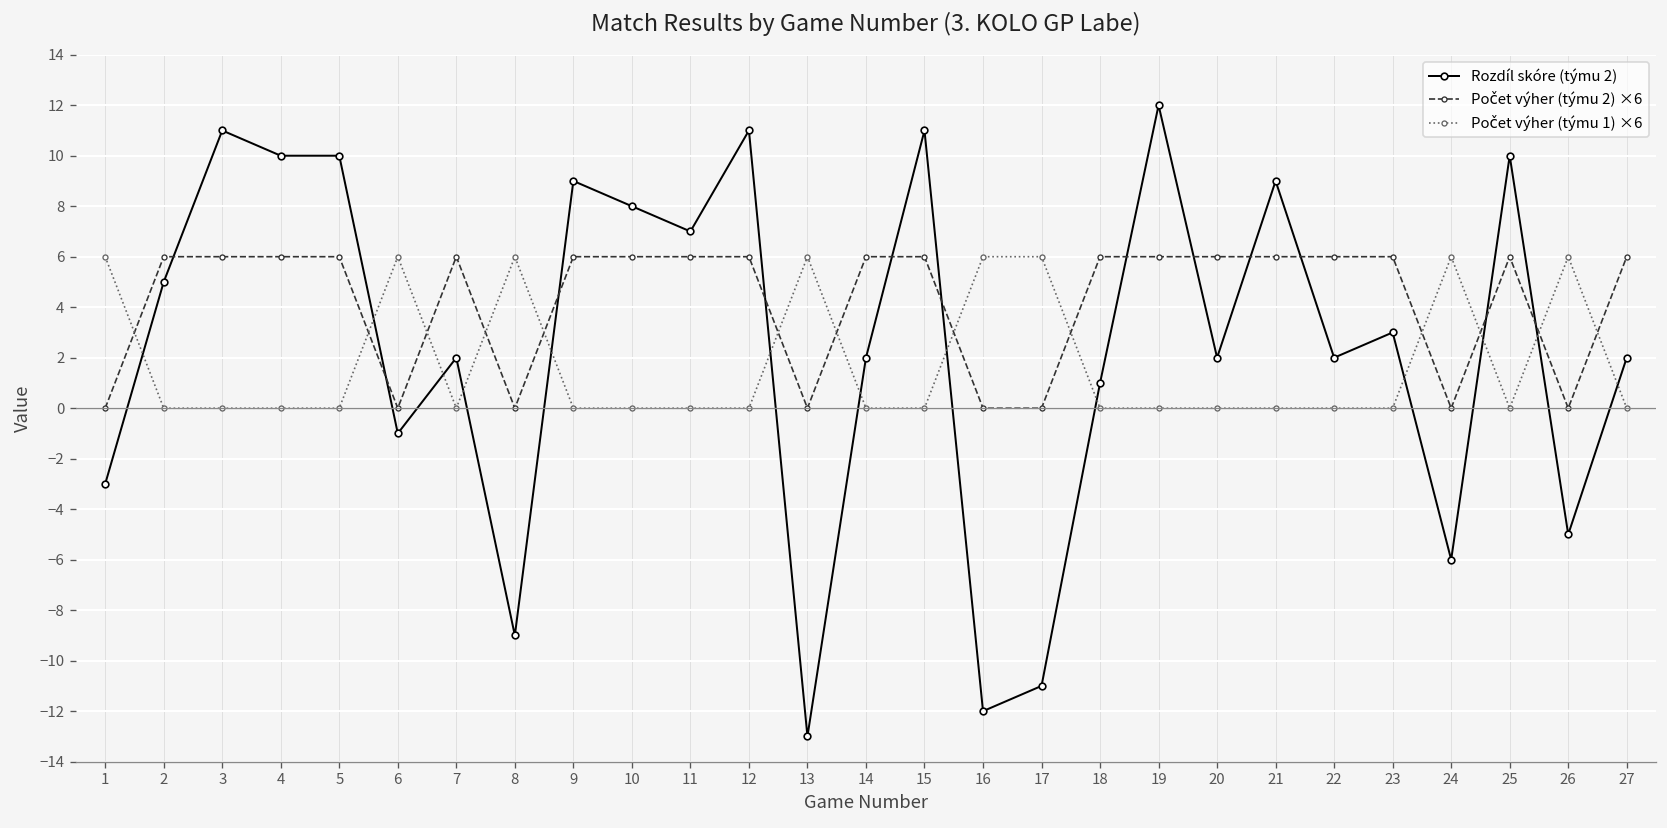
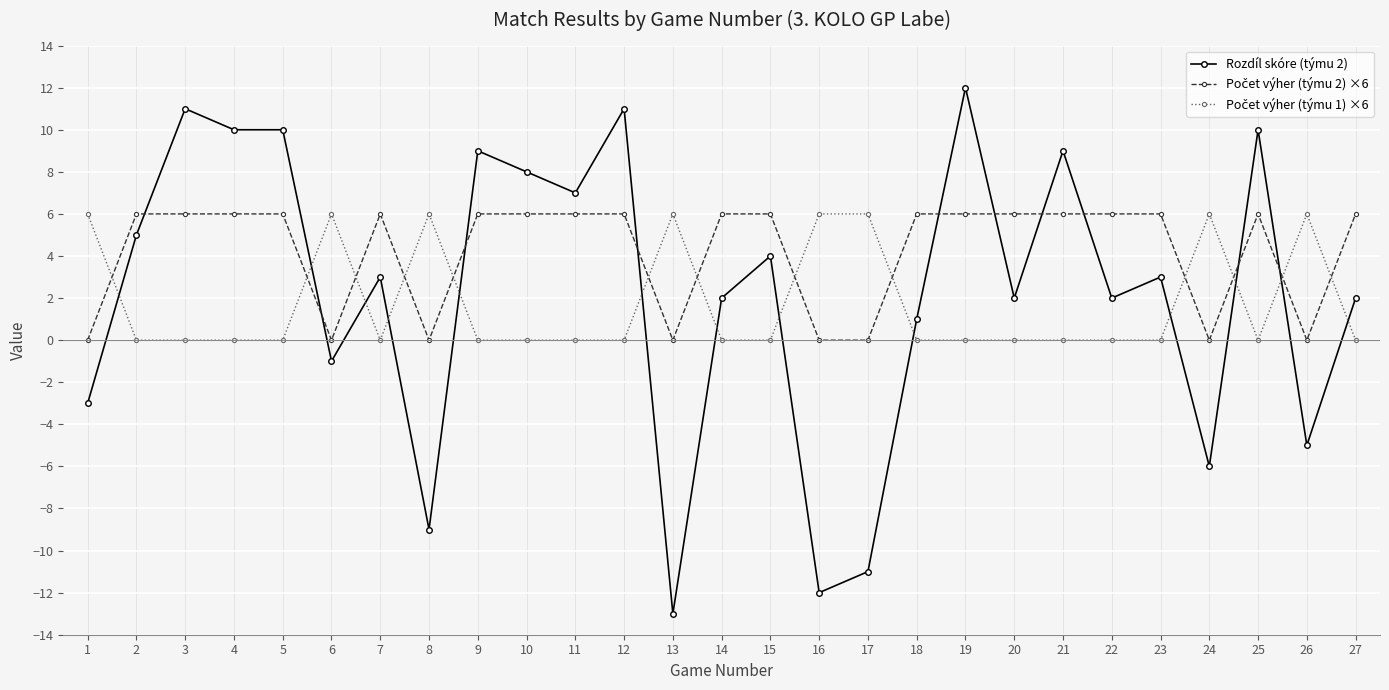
Rozdíl skóre (týmu 2), 7: 2 -> 3
Rozdíl skóre (týmu 2), 15: 11 -> 4
